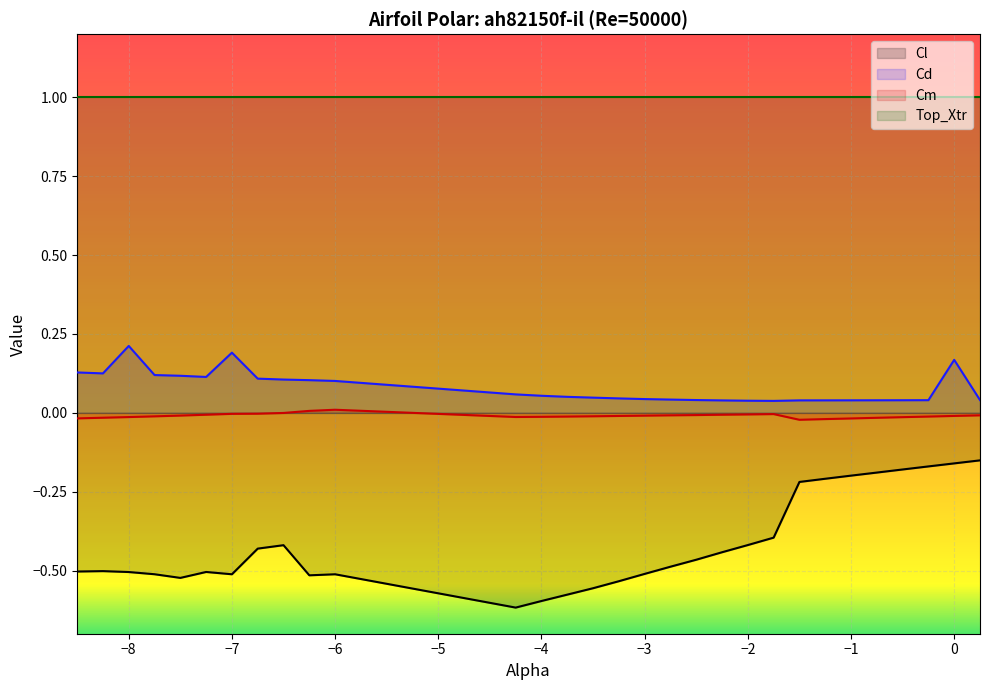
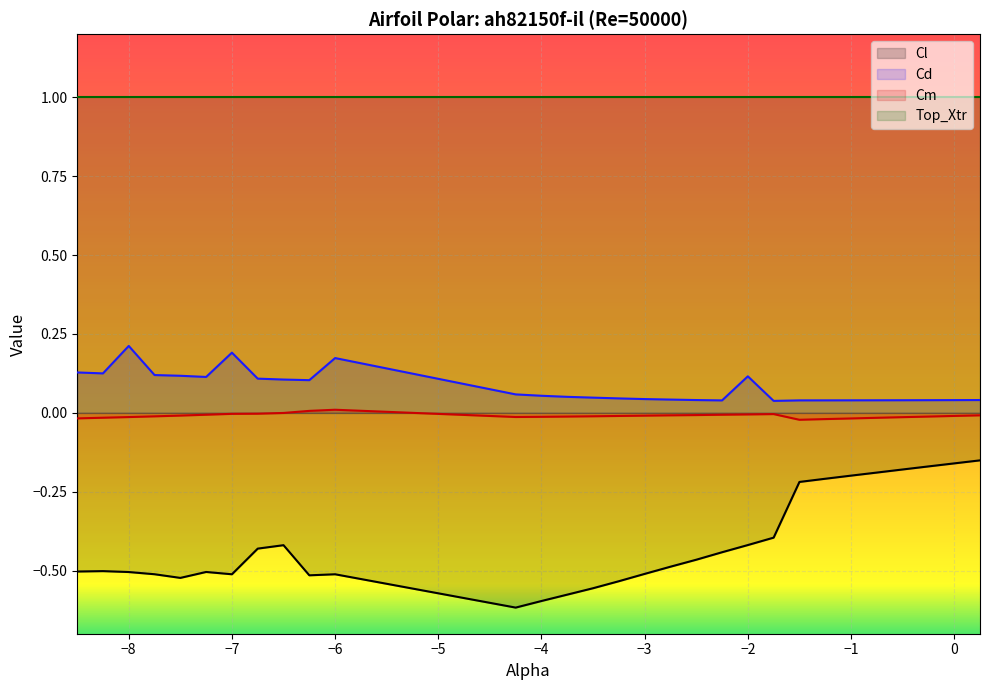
Cd, −6: 0.10 -> 0.17
Cd, −2: 0.04 -> 0.12
Cd, 0: 0.17 -> 0.04
